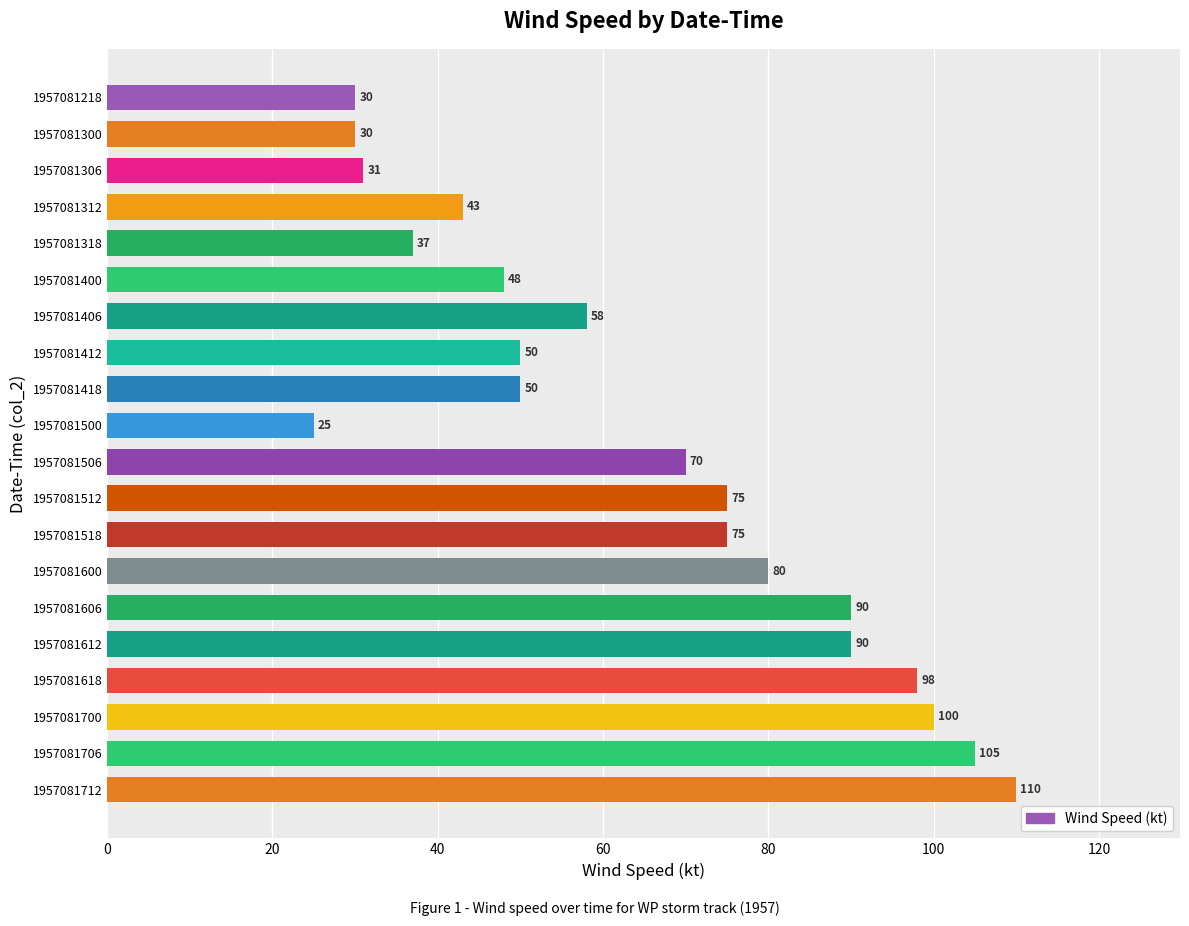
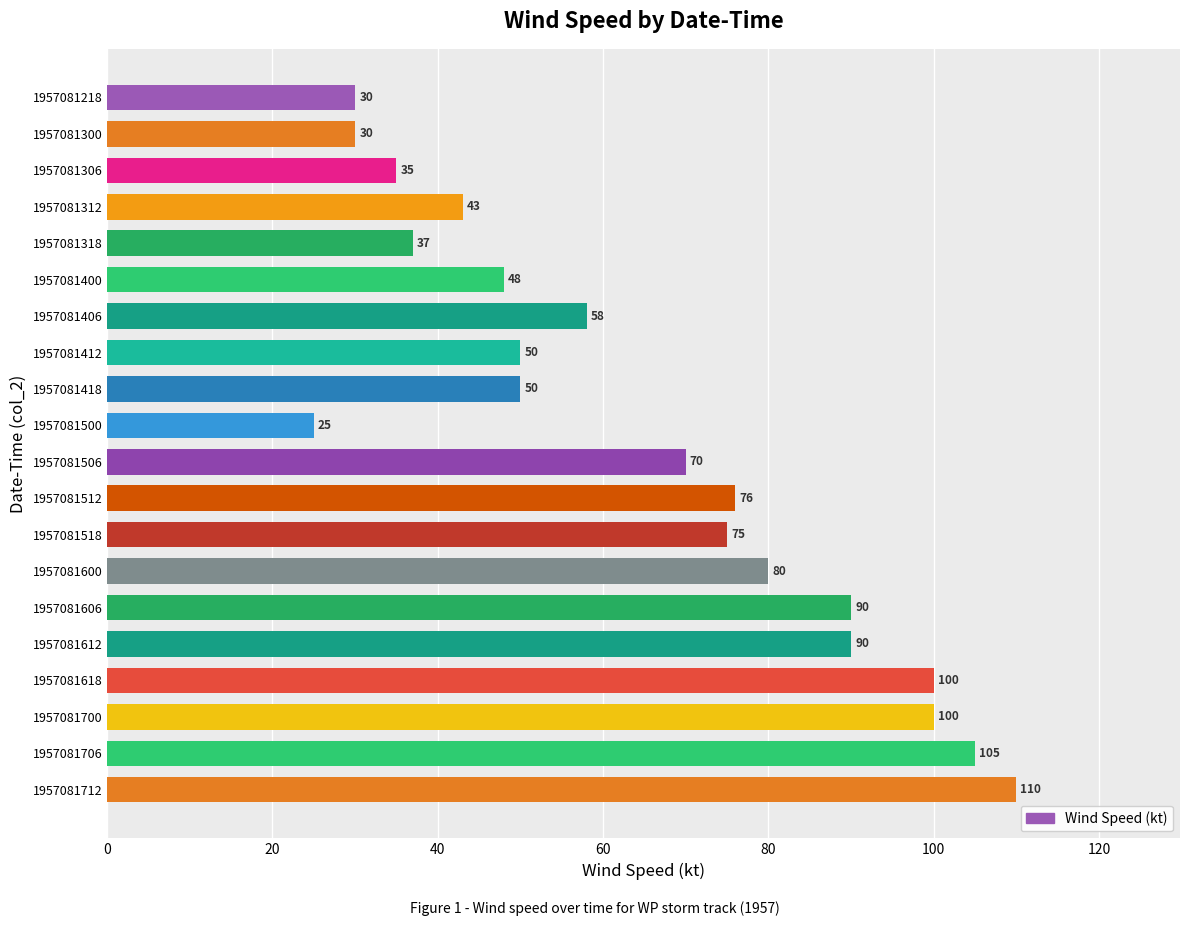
1957081306: 31 -> 35
1957081512: 75 -> 76
1957081618: 98 -> 100
